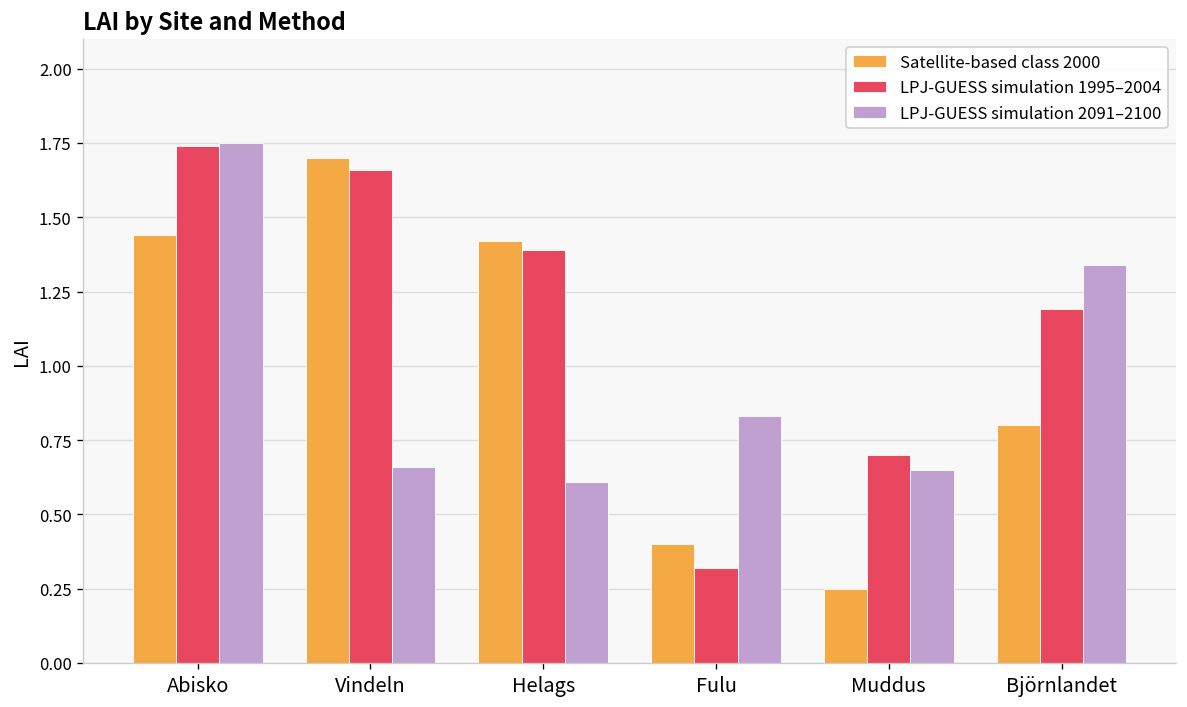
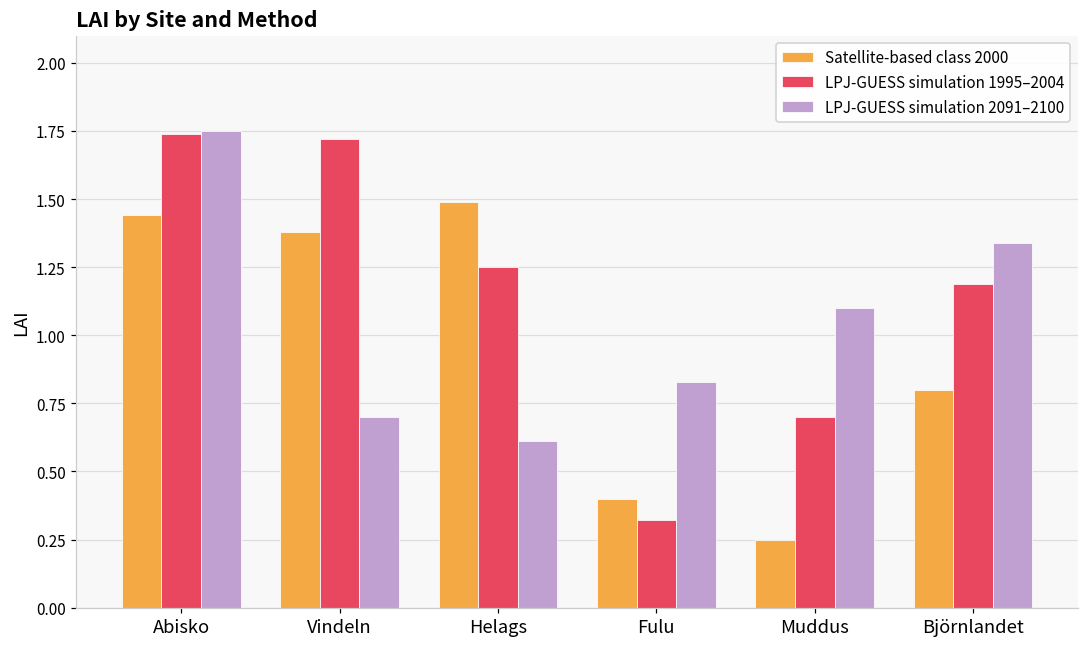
Satellite-based class 2000, Vindeln: 1.70 -> 1.38
LPJ-GUESS simulation 1995–2004, Vindeln: 1.66 -> 1.72
LPJ-GUESS simulation 2091–2100, Vindeln: 0.66 -> 0.70
Satellite-based class 2000, Helags: 1.42 -> 1.49
LPJ-GUESS simulation 1995–2004, Helags: 1.39 -> 1.25
LPJ-GUESS simulation 2091–2100, Muddus: 0.65 -> 1.10
